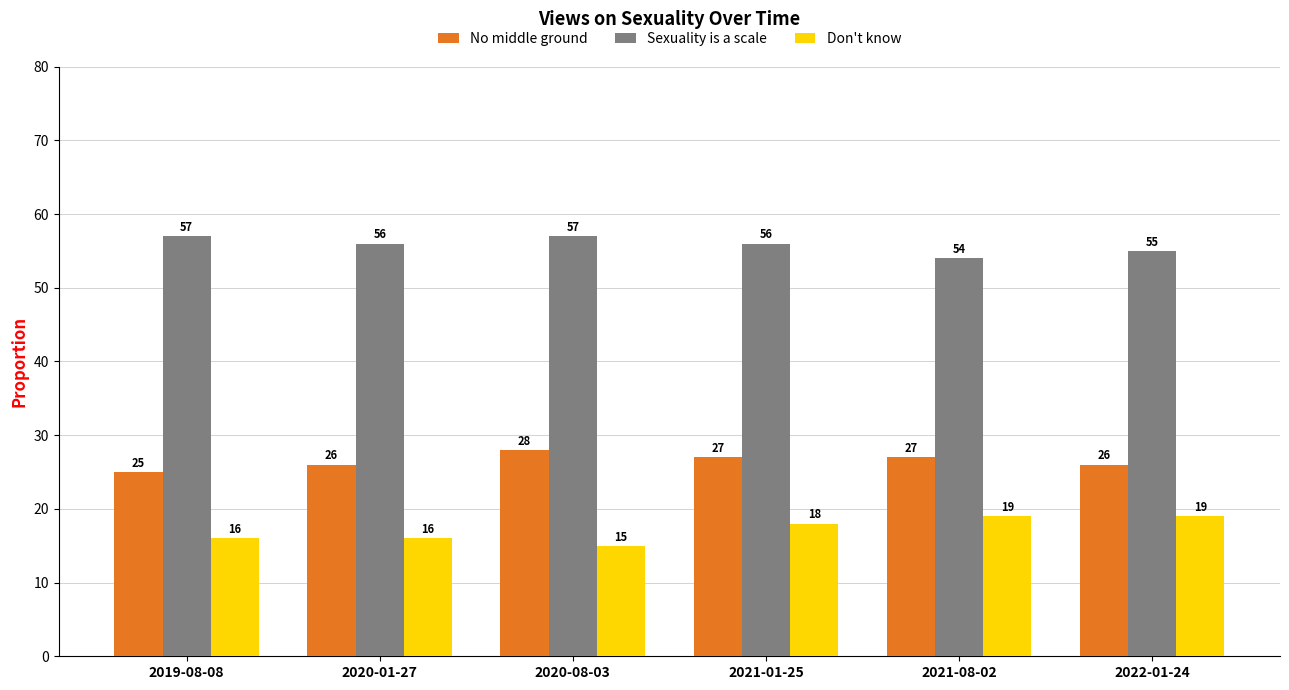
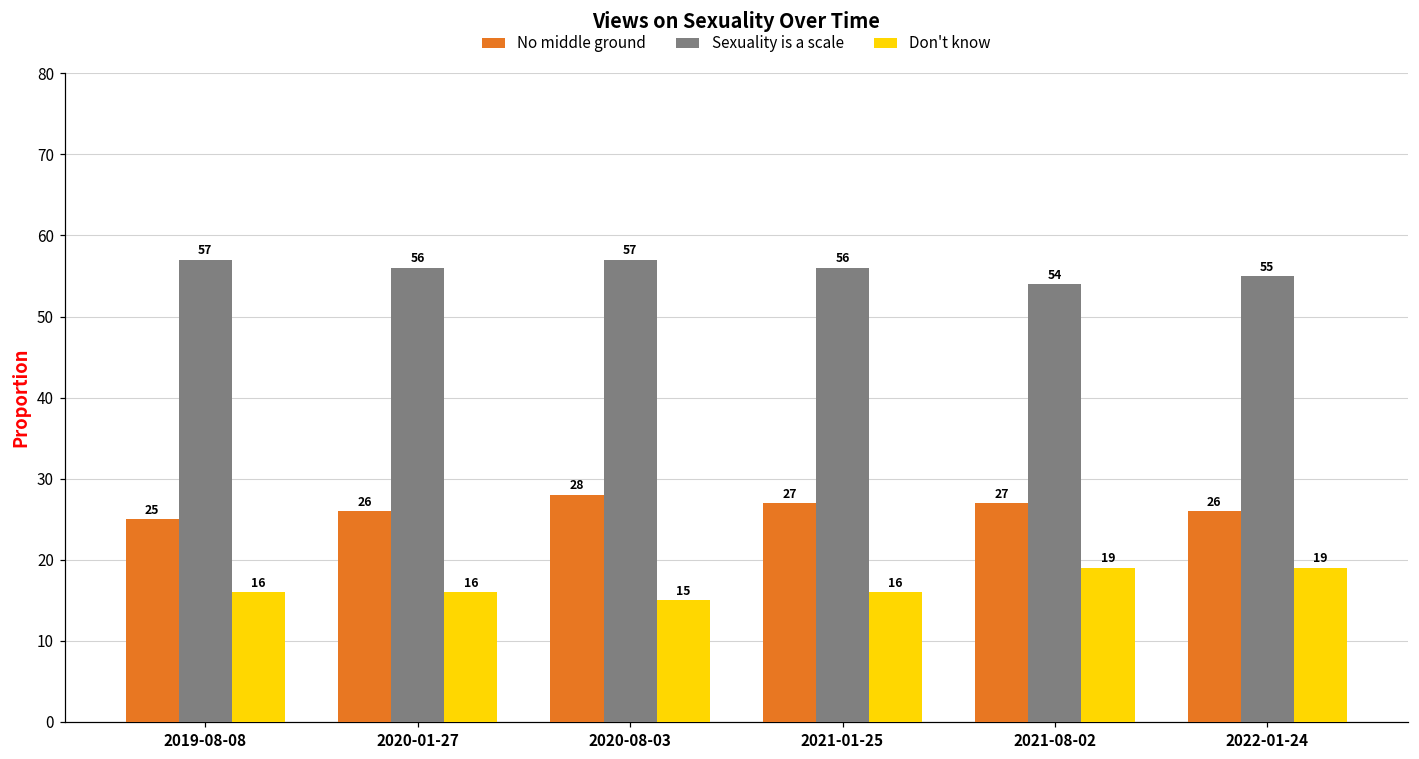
Don't know, 2021-01-25: 18 -> 16
